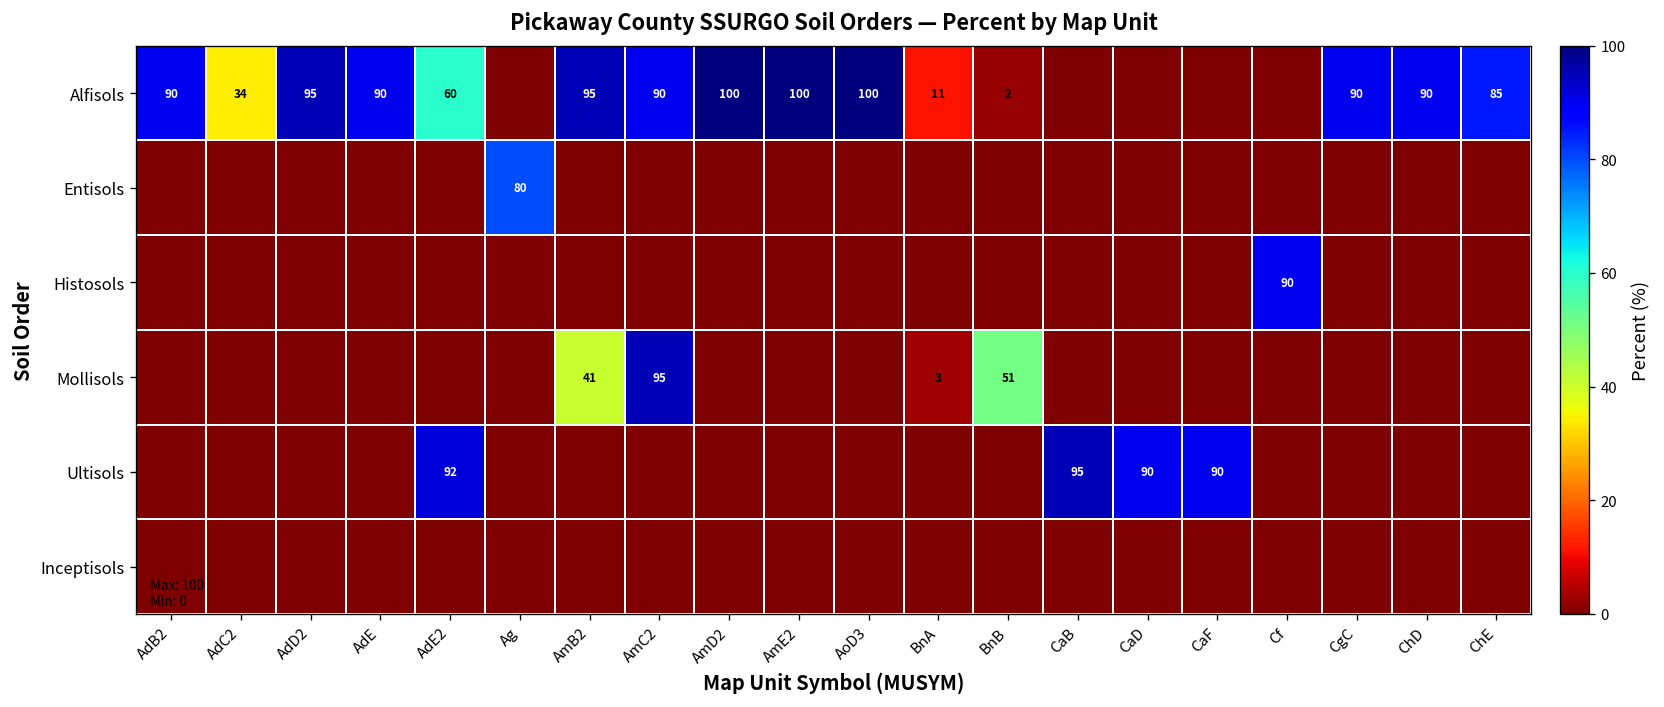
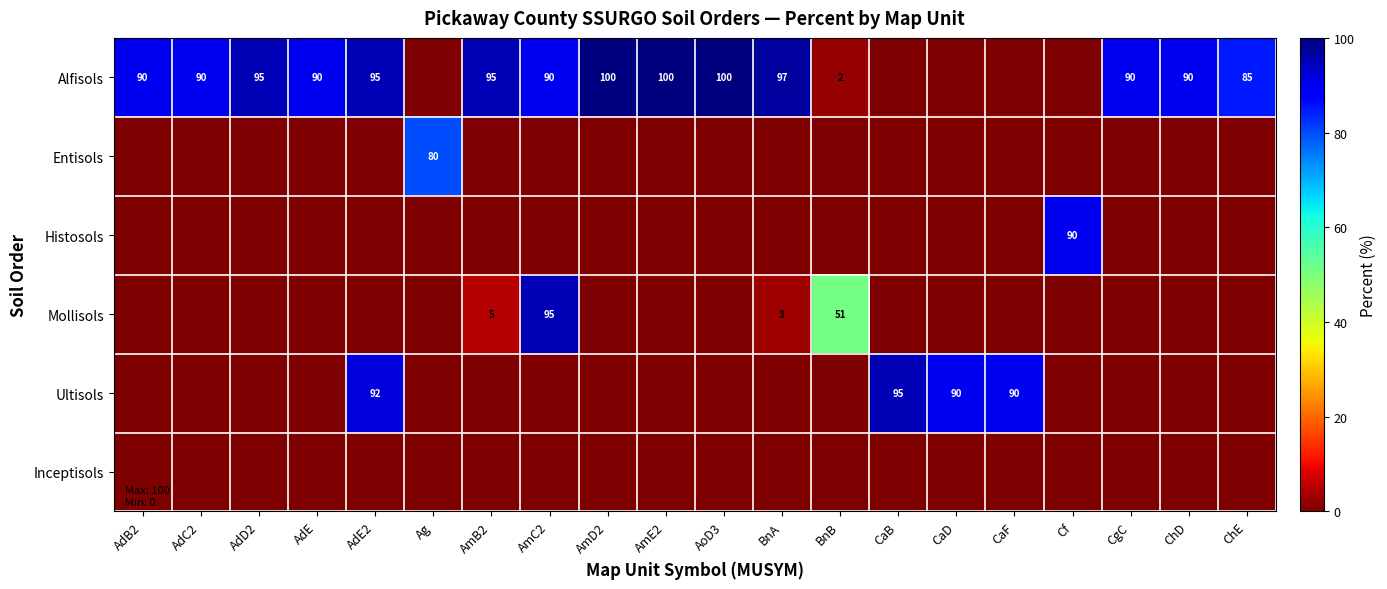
Alfisols, AdC2: 34 -> 90
Alfisols, AdE2: 60 -> 95
Alfisols, BnA: 11 -> 97
Mollisols, AmB2: 41 -> 5
